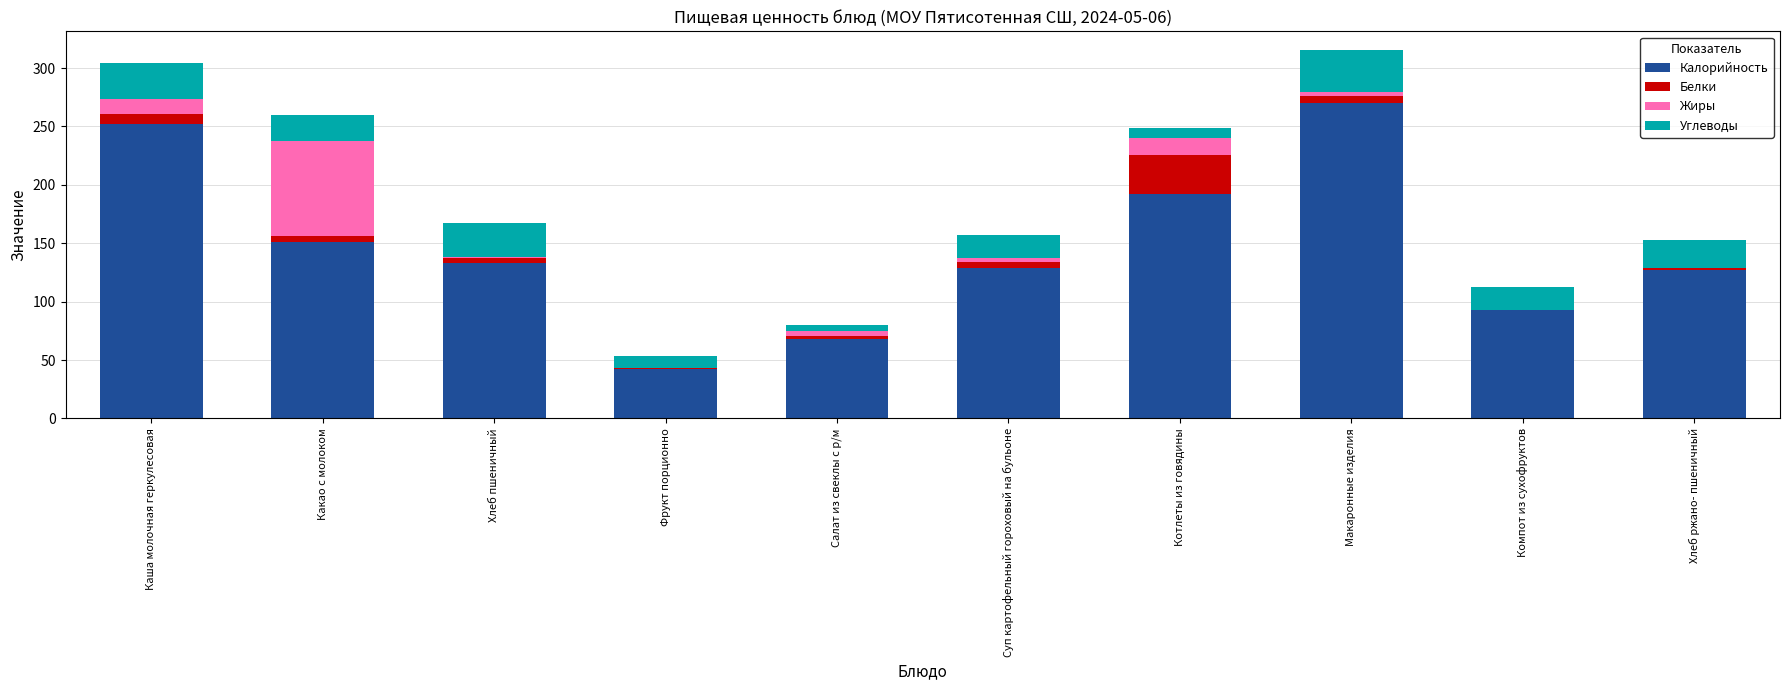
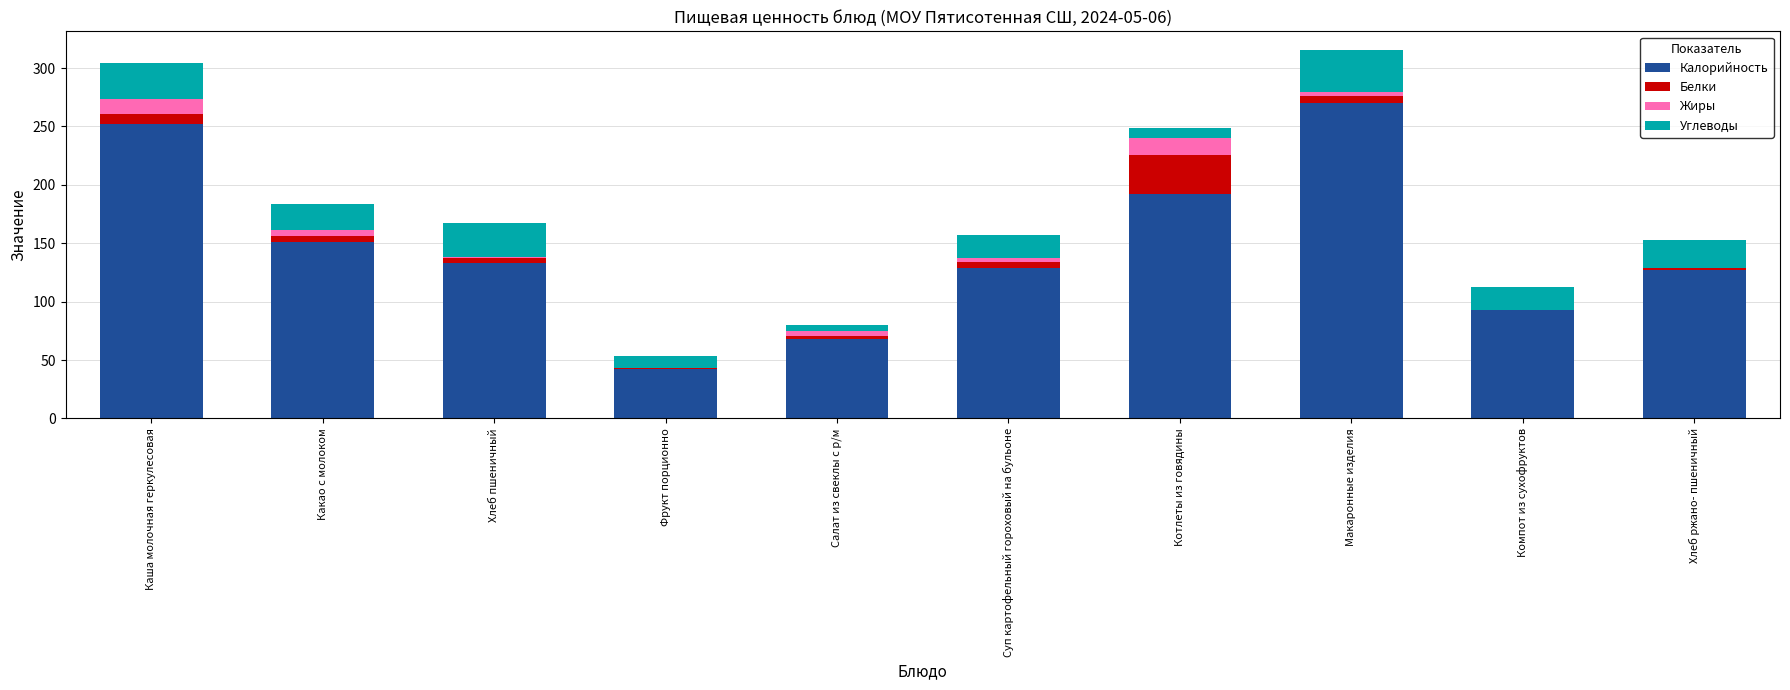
Жиры, Какао с молоком: 81 -> 5
